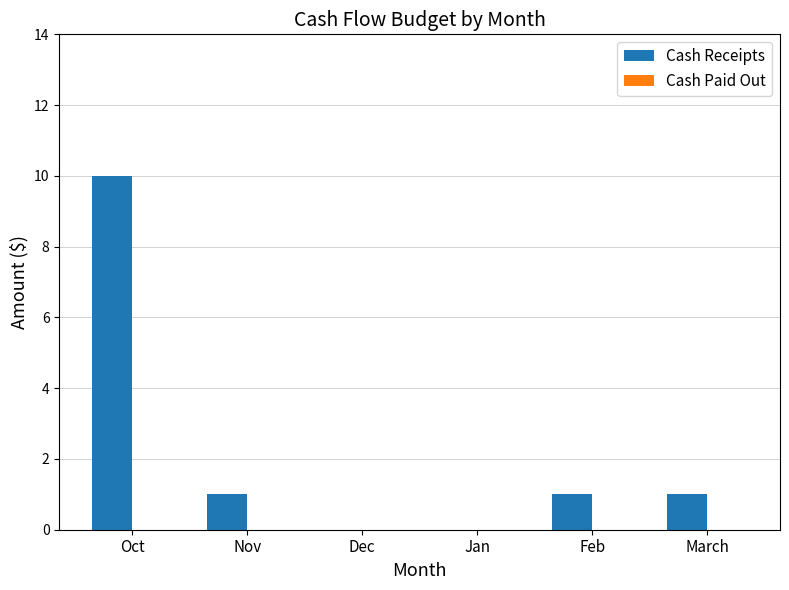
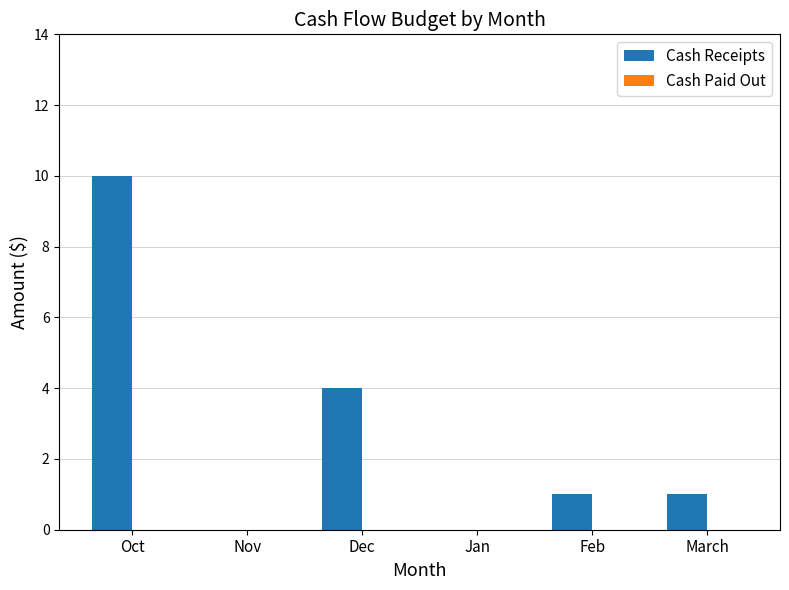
Cash Receipts, Nov: 1 -> 0
Cash Receipts, Dec: 0 -> 4
